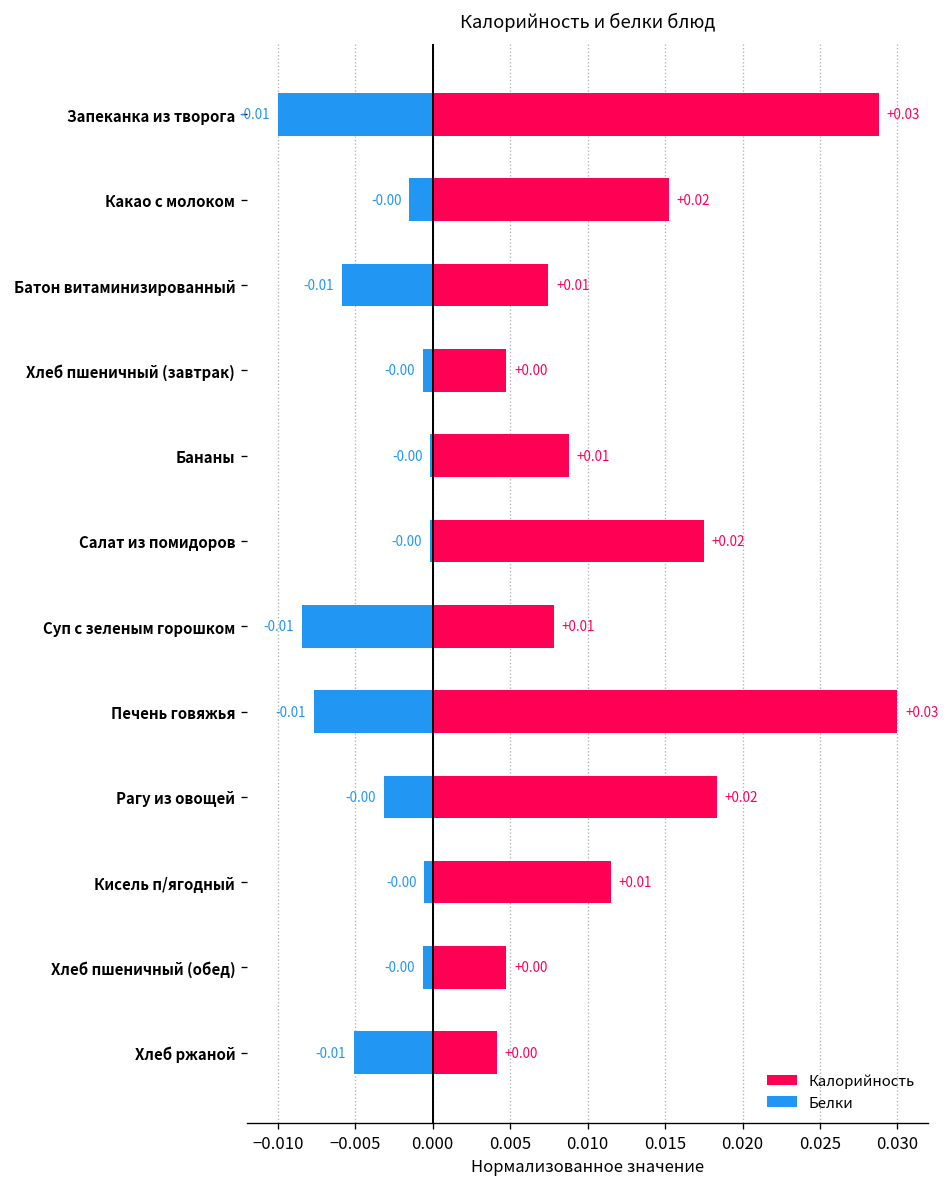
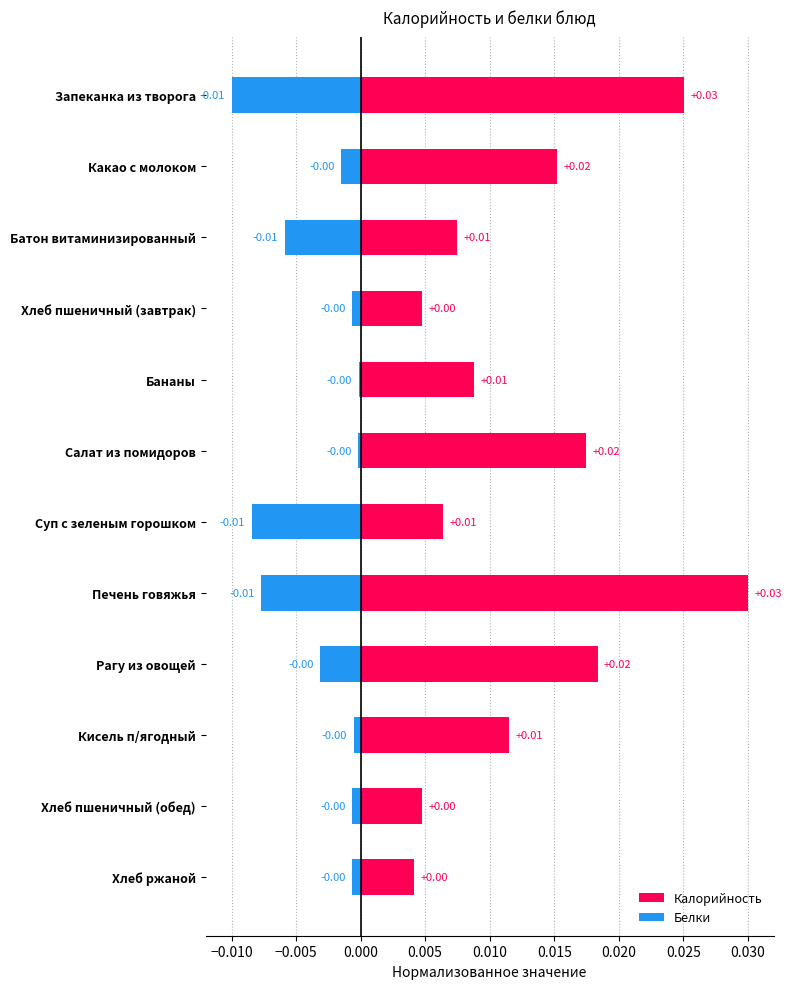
Калорийность, Запеканка из творога: 0.0288 -> 0.0251
Калорийность, Суп с зеленым горошком: 0.0078 -> 0.0064
Белки, Хлеб ржаной: -0.01 -> -0.00
